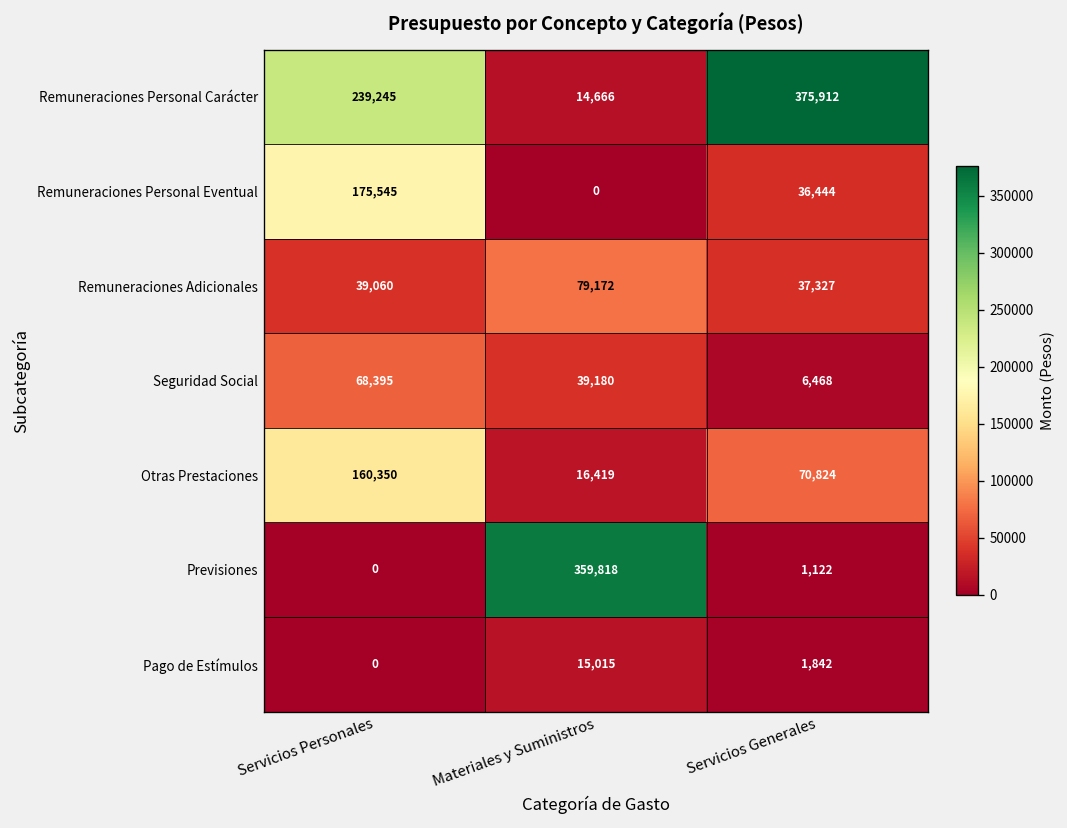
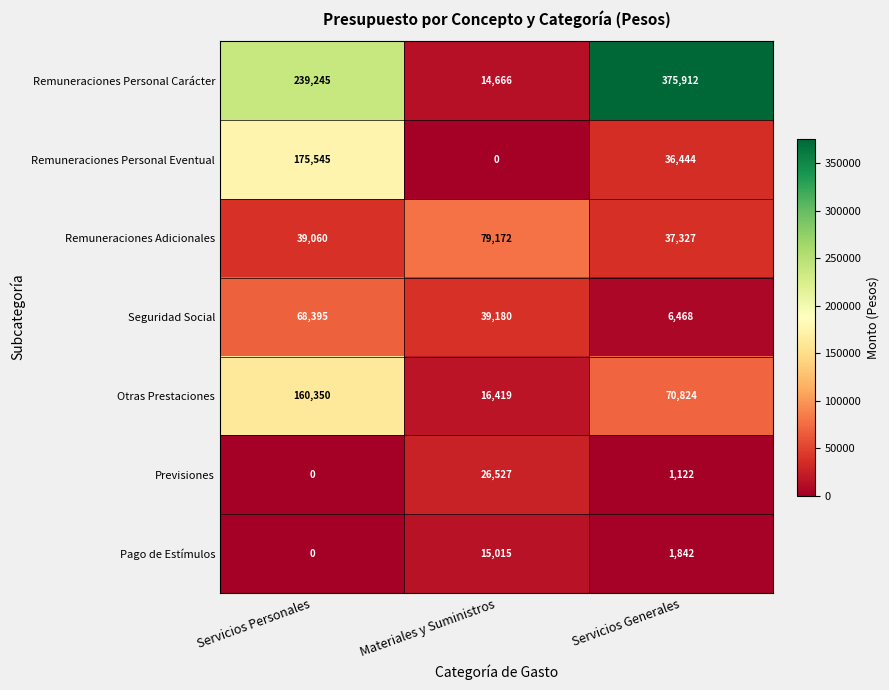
Previsiones, Materiales y Suministros: 359,818 -> 26,527
